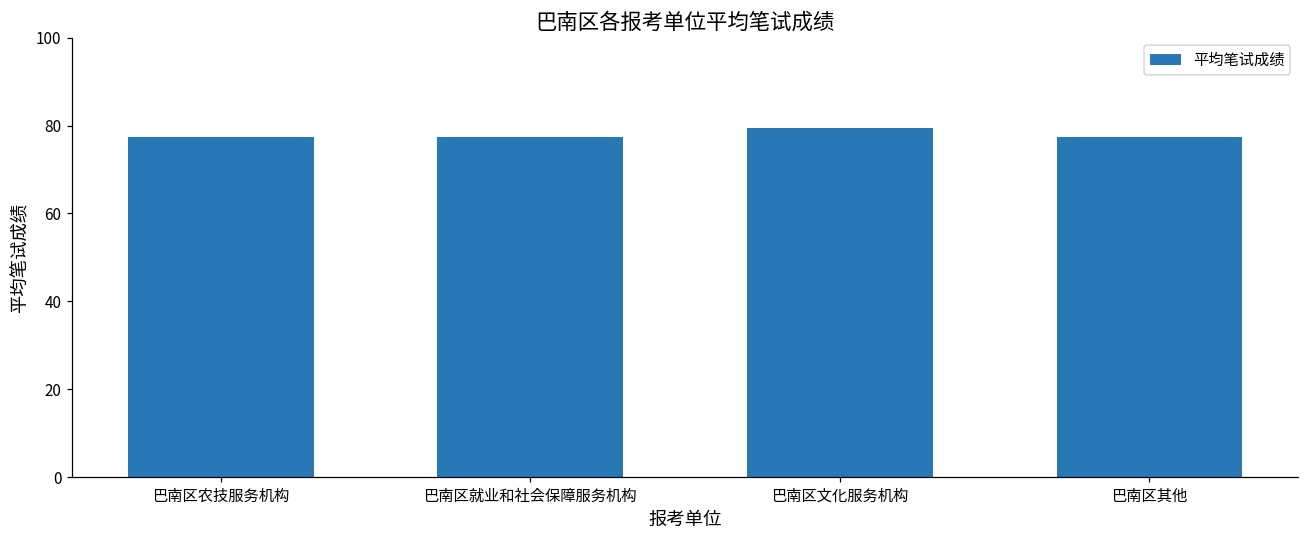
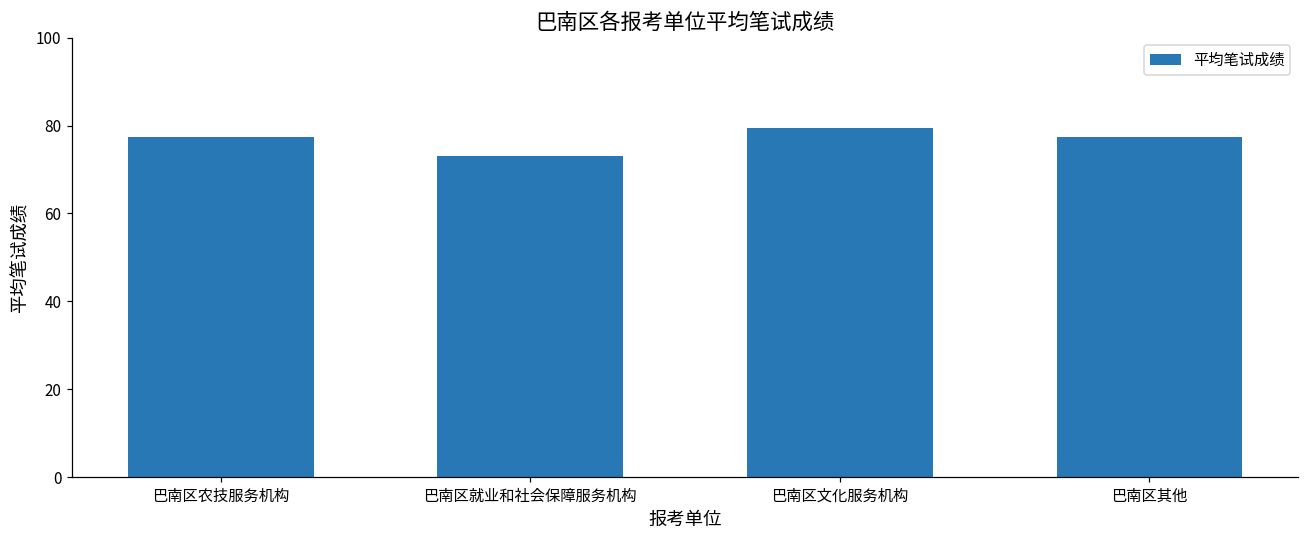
巴南区就业和社会保障服务机构: 78 -> 73
